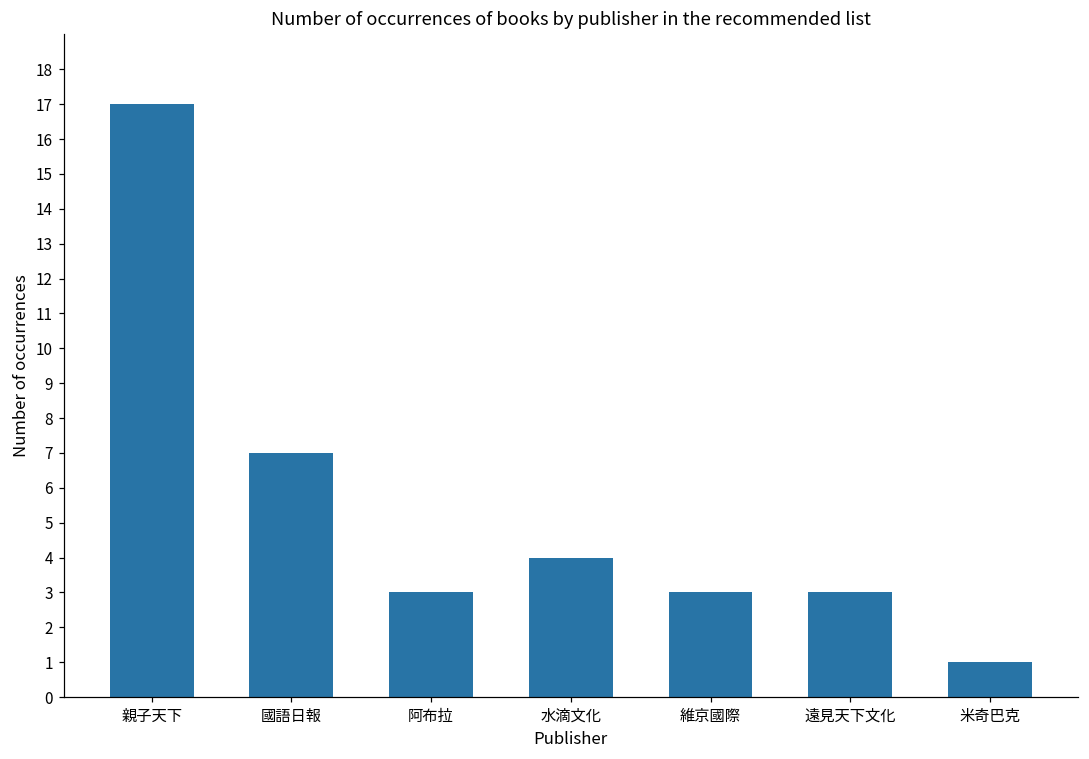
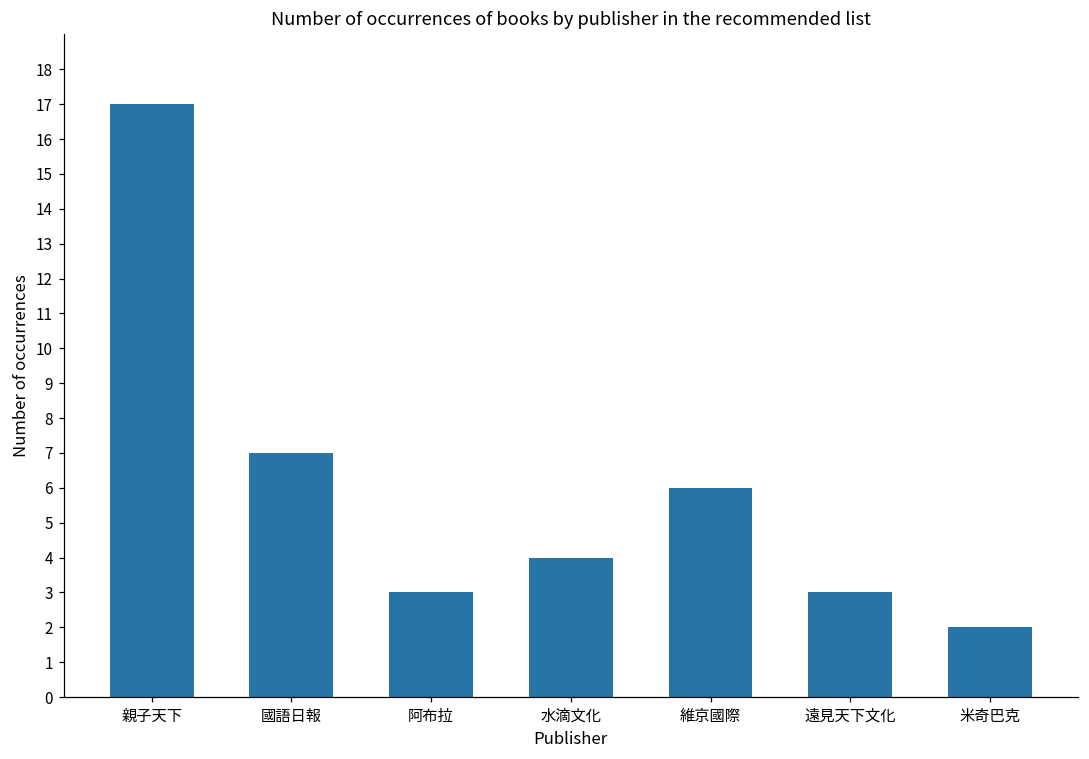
維京國際: 3 -> 6
米奇巴克: 1 -> 2
